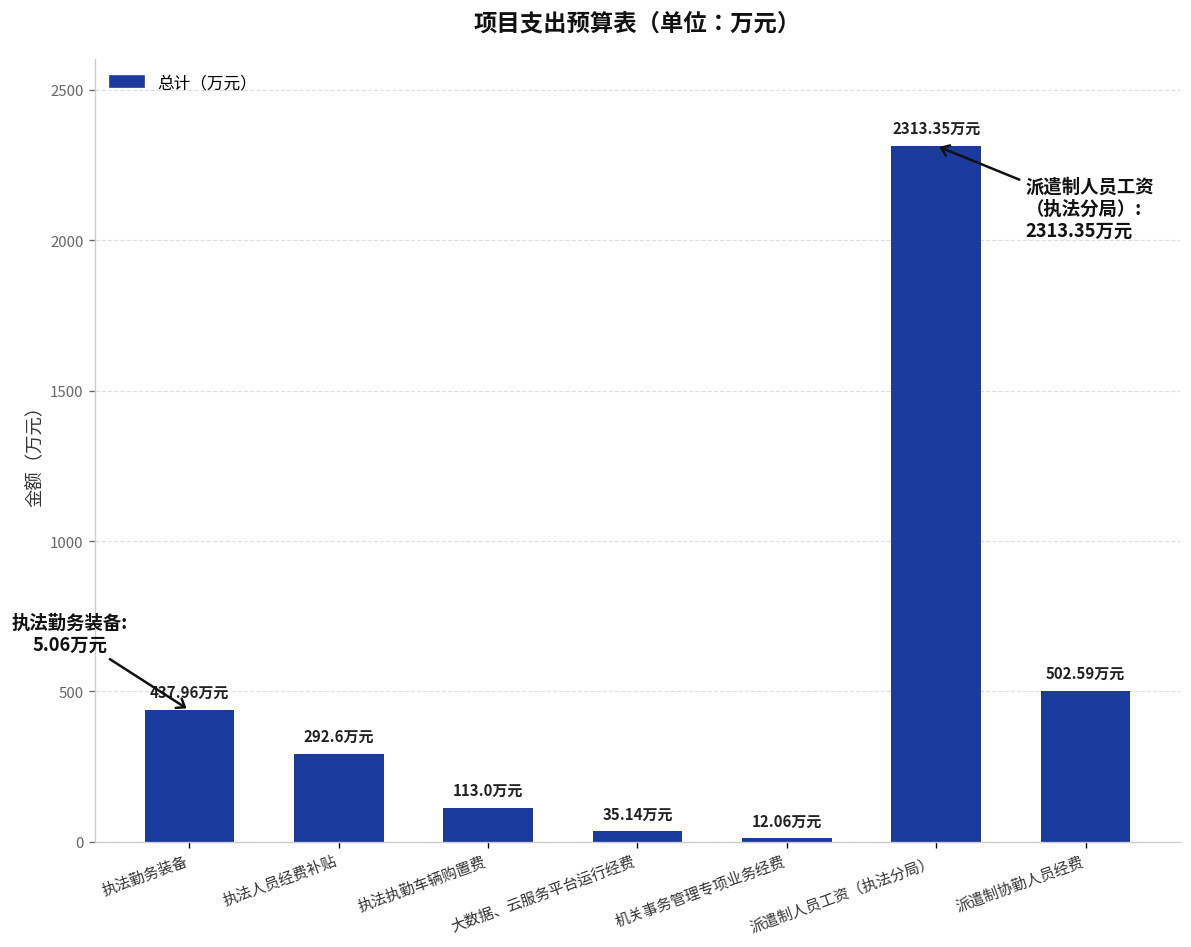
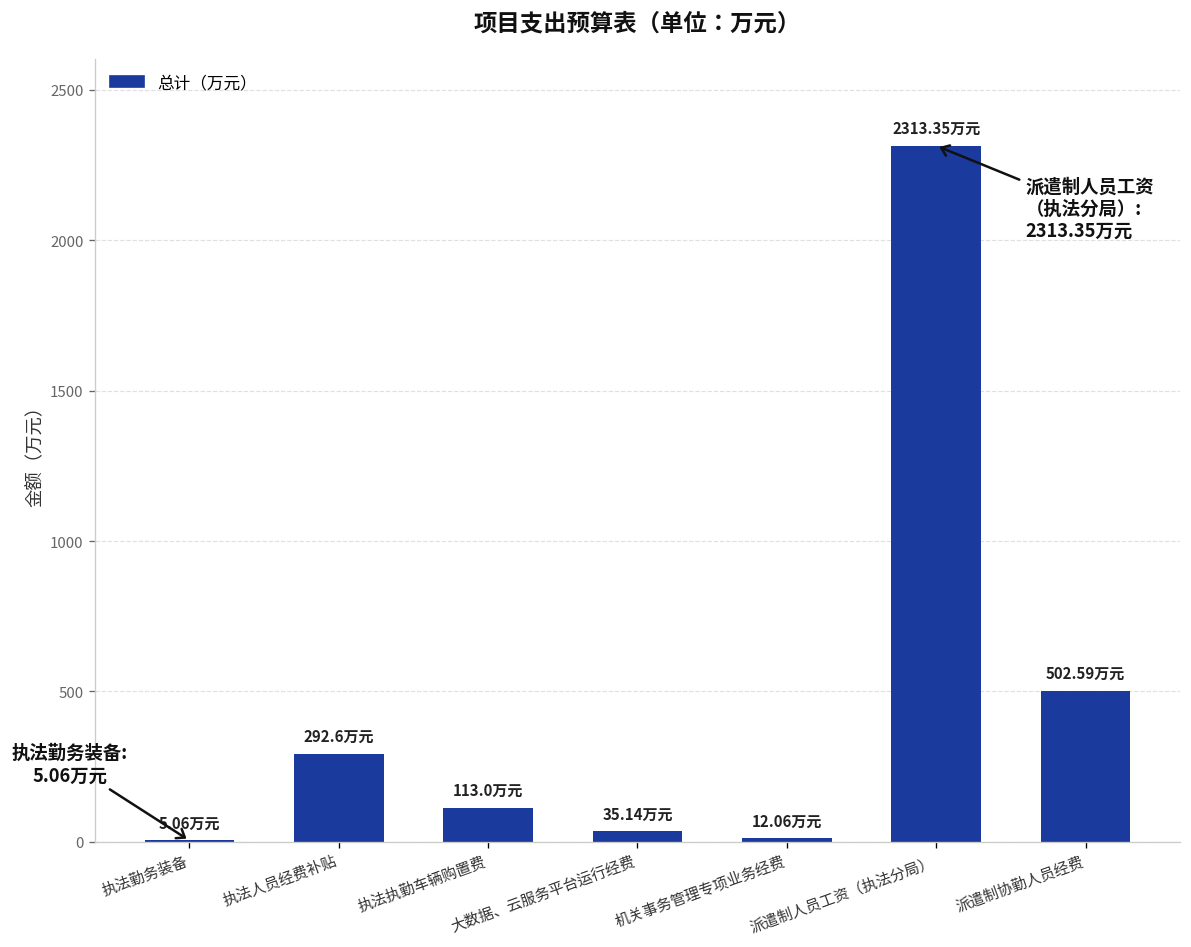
执法勤务装备: 437.96 -> 5.06
